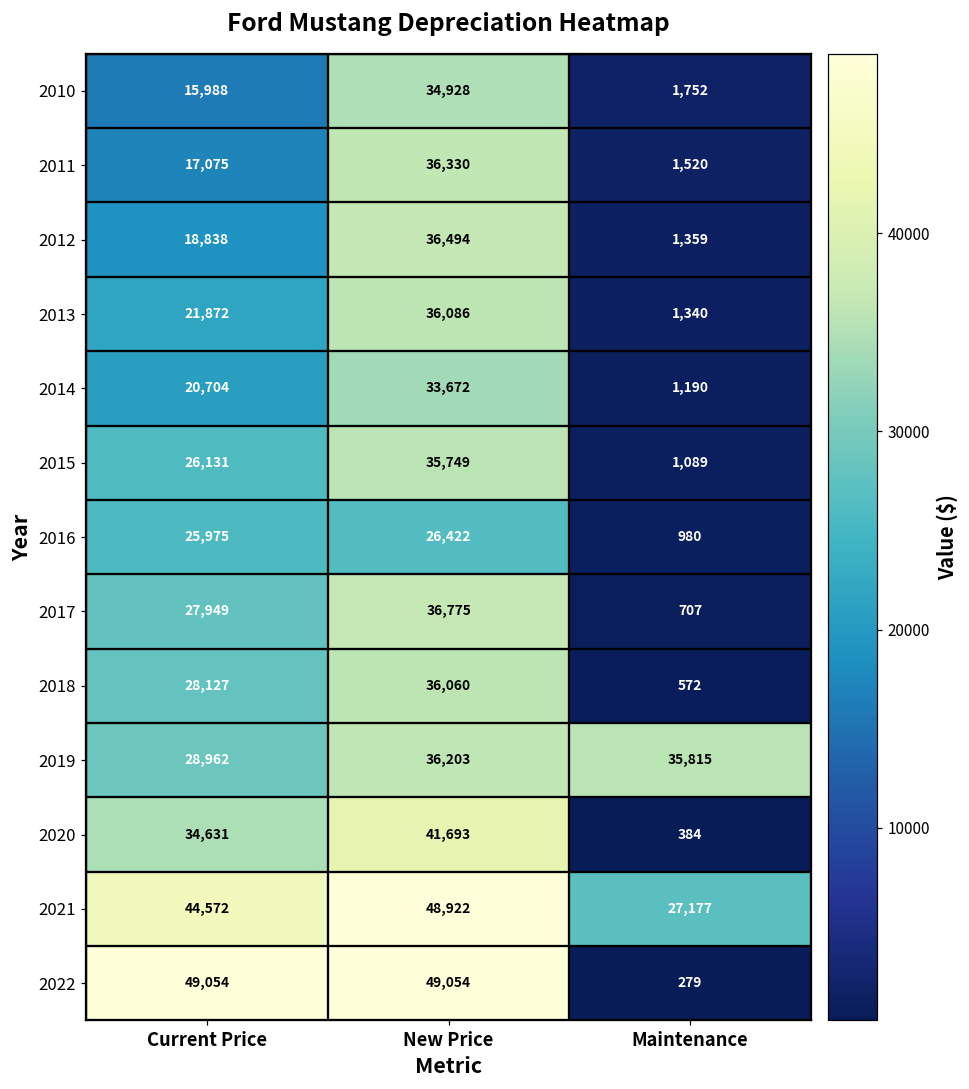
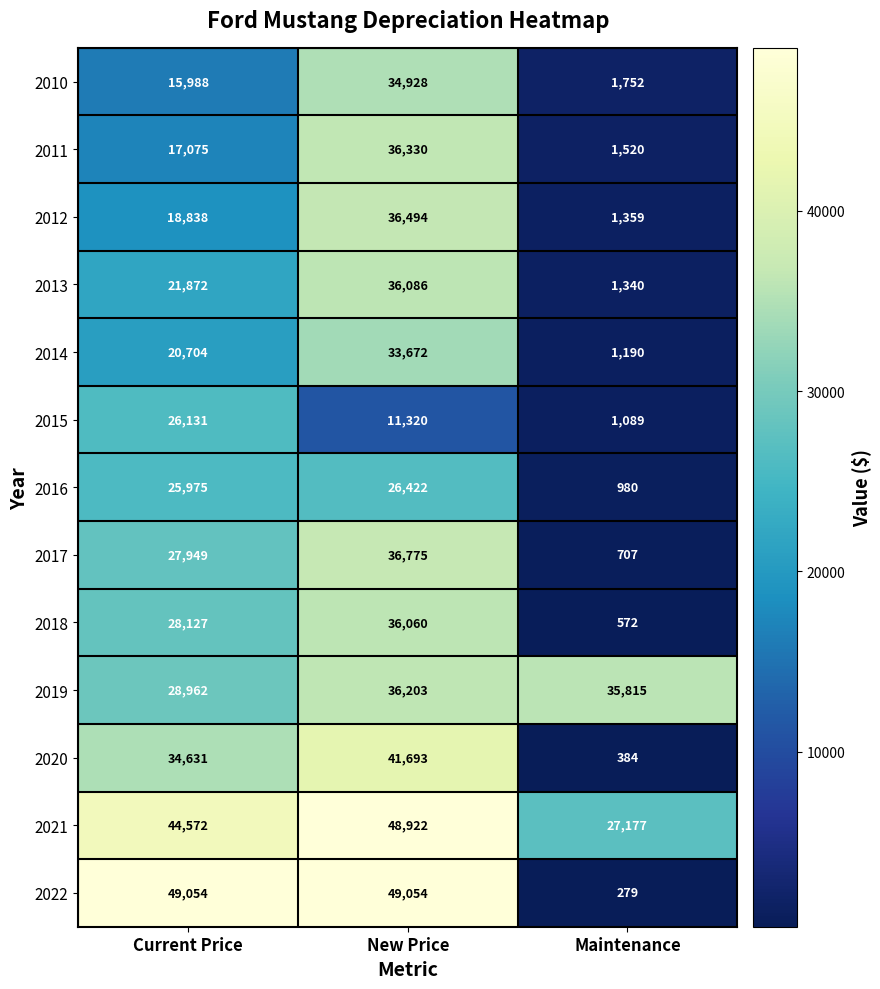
2015, New Price: 35,749 -> 11,320
